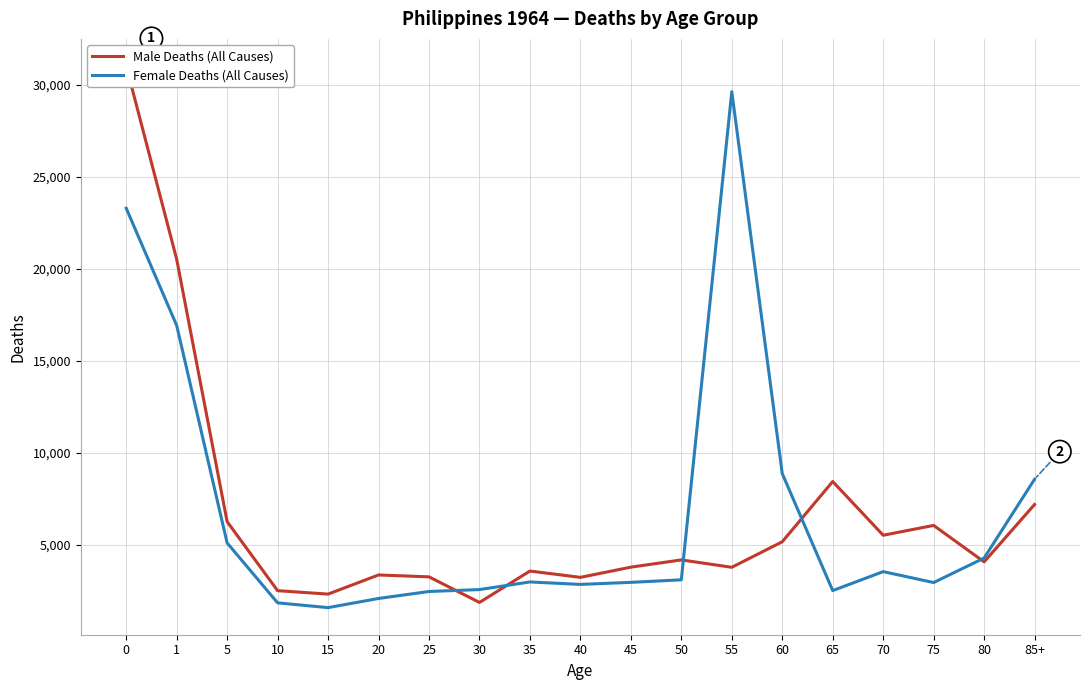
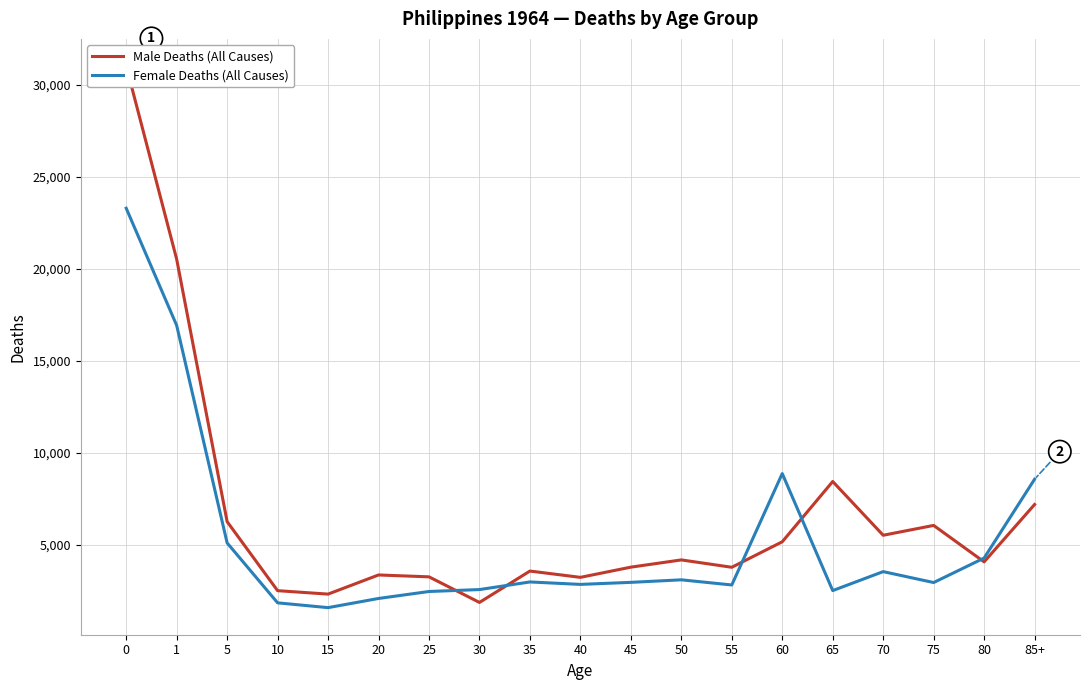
Female Deaths (All Causes), 55: 29,600 -> 2,800
